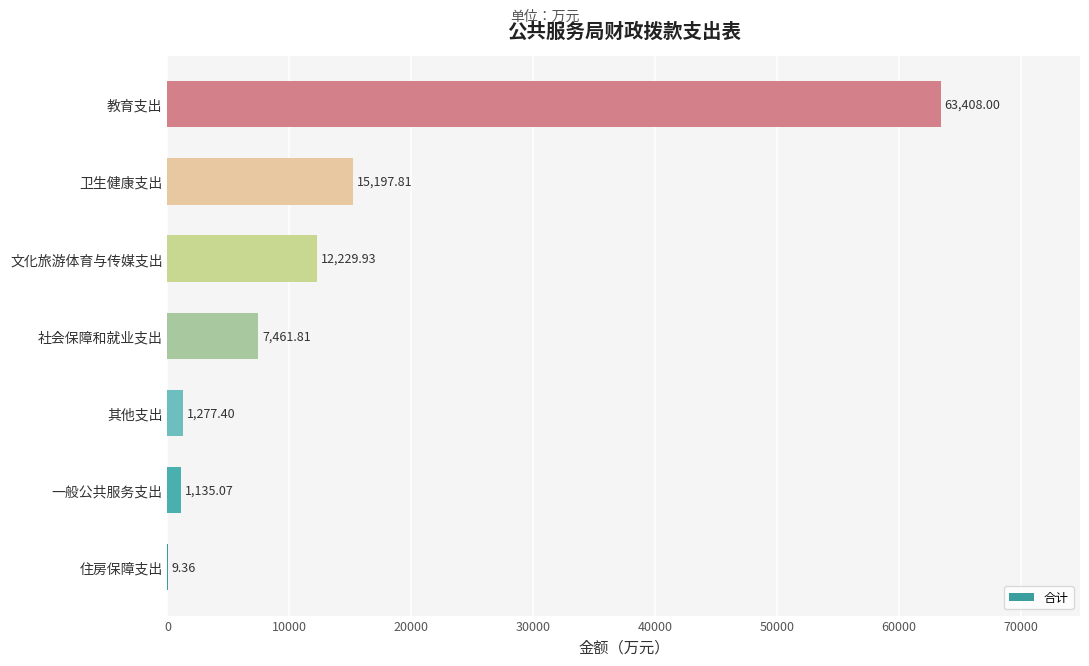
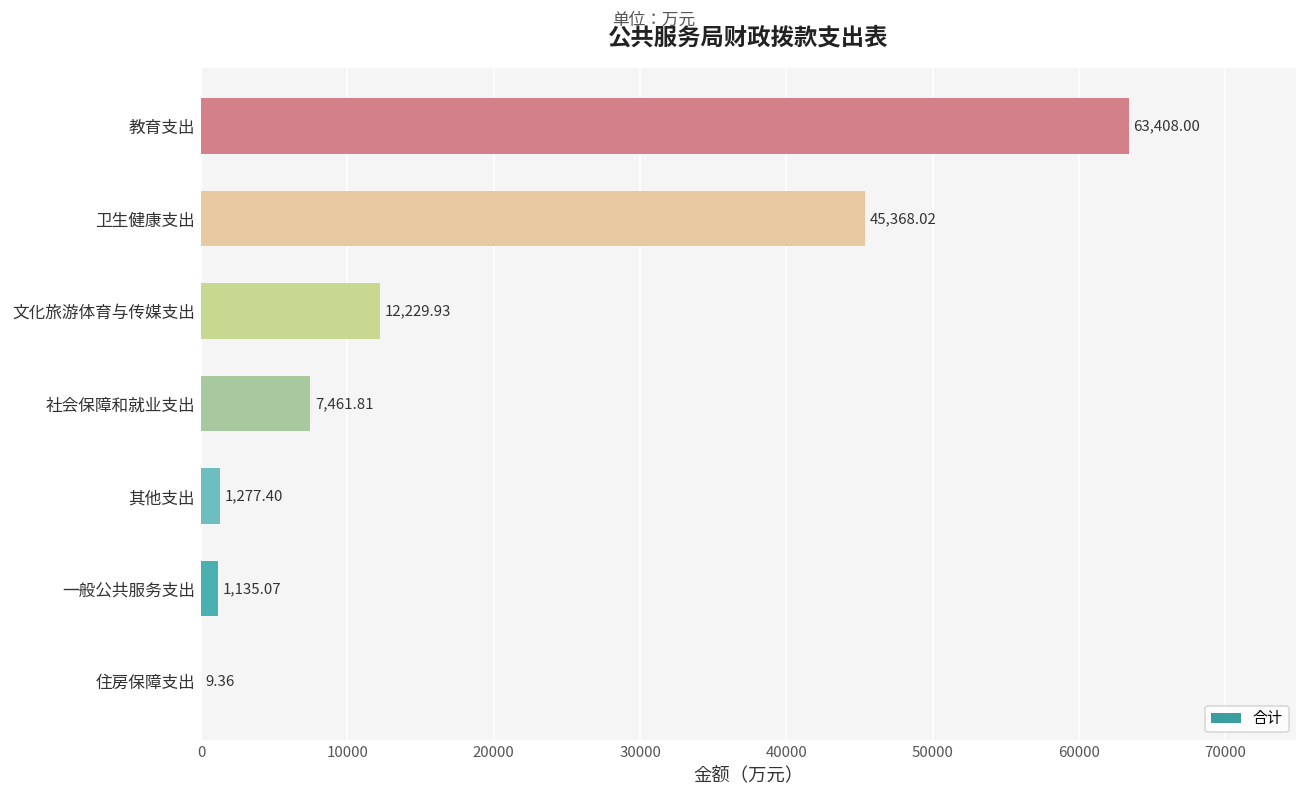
卫生健康支出: 15,197.81 -> 45,368.02
